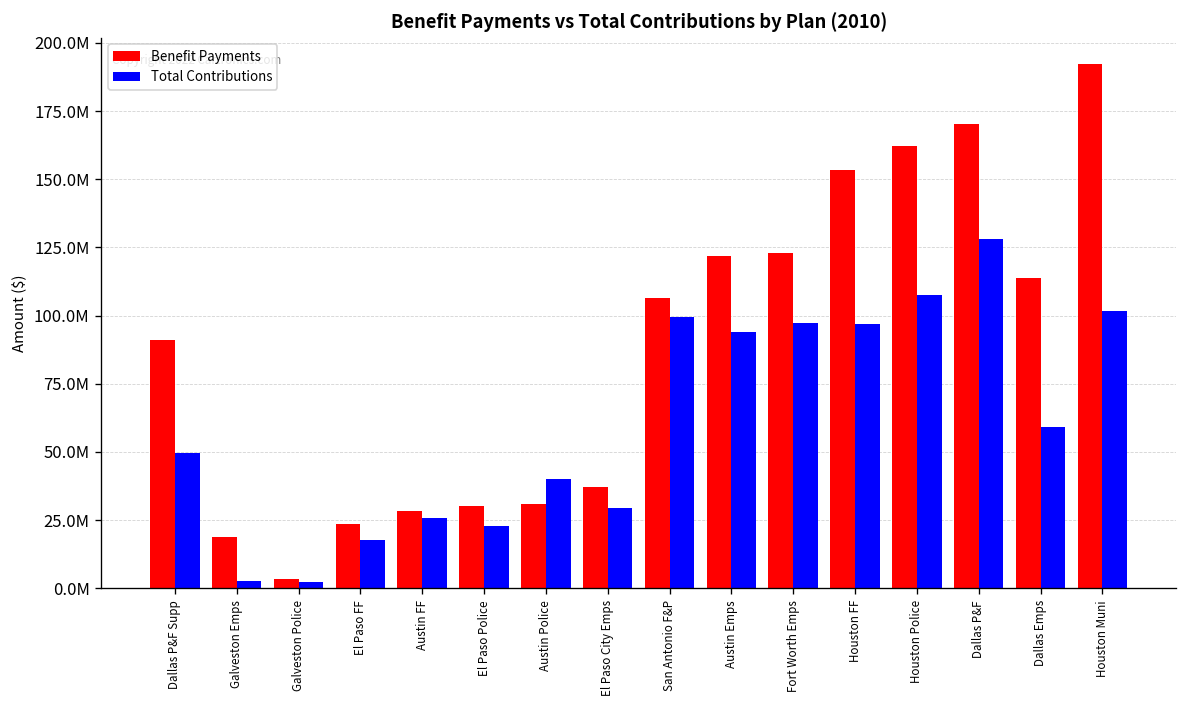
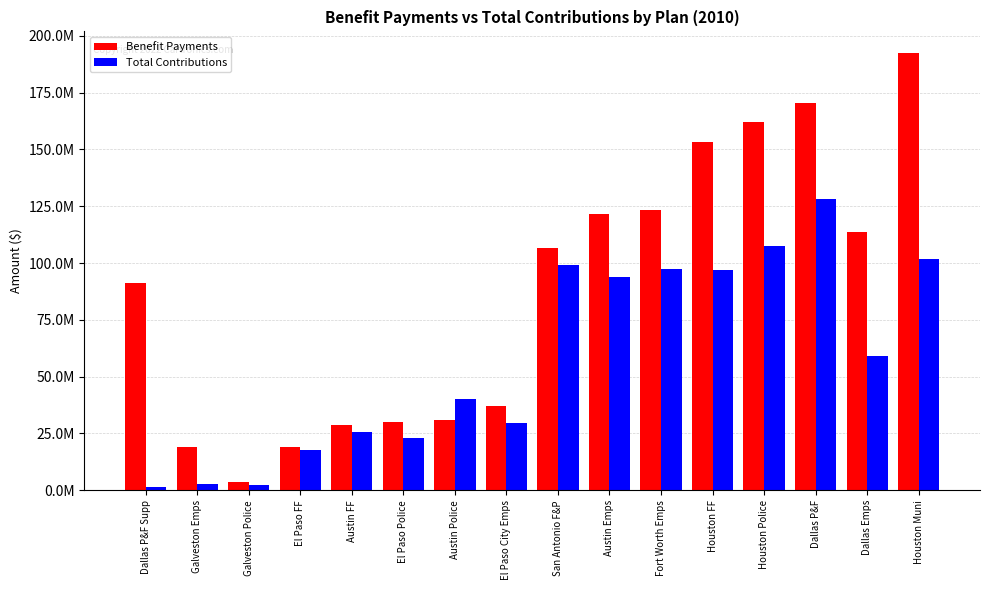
Total Contributions, Dallas P&F Supp: 50000000 -> 1000000
Benefit Payments, El Paso FF: 24000000 -> 19000000
